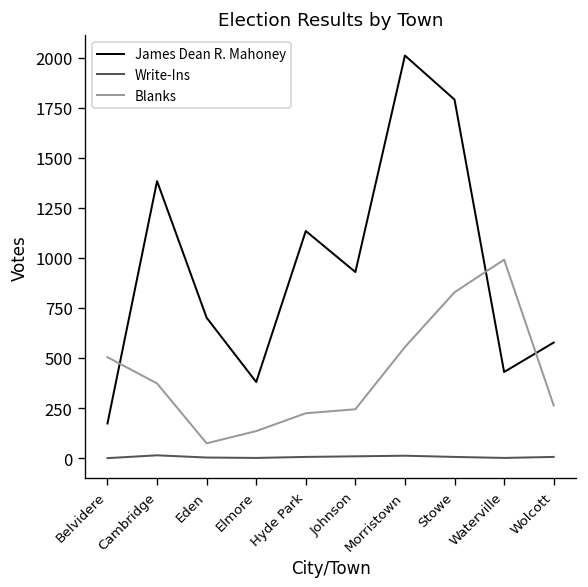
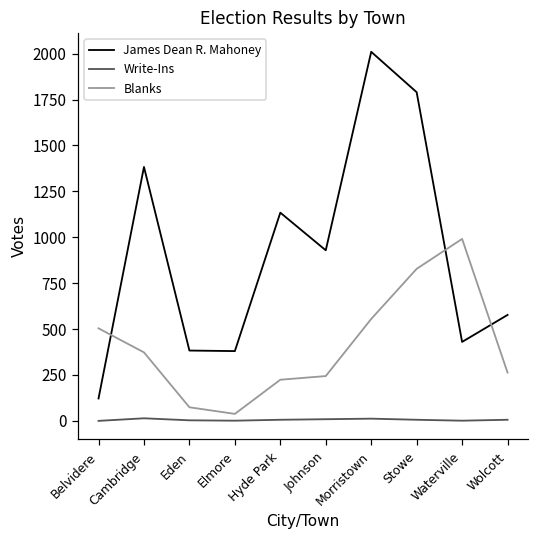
James Dean R. Mahoney, Belvidere: 170 -> 120
James Dean R. Mahoney, Eden: 700 -> 380
Blanks, Elmore: 140 -> 40
